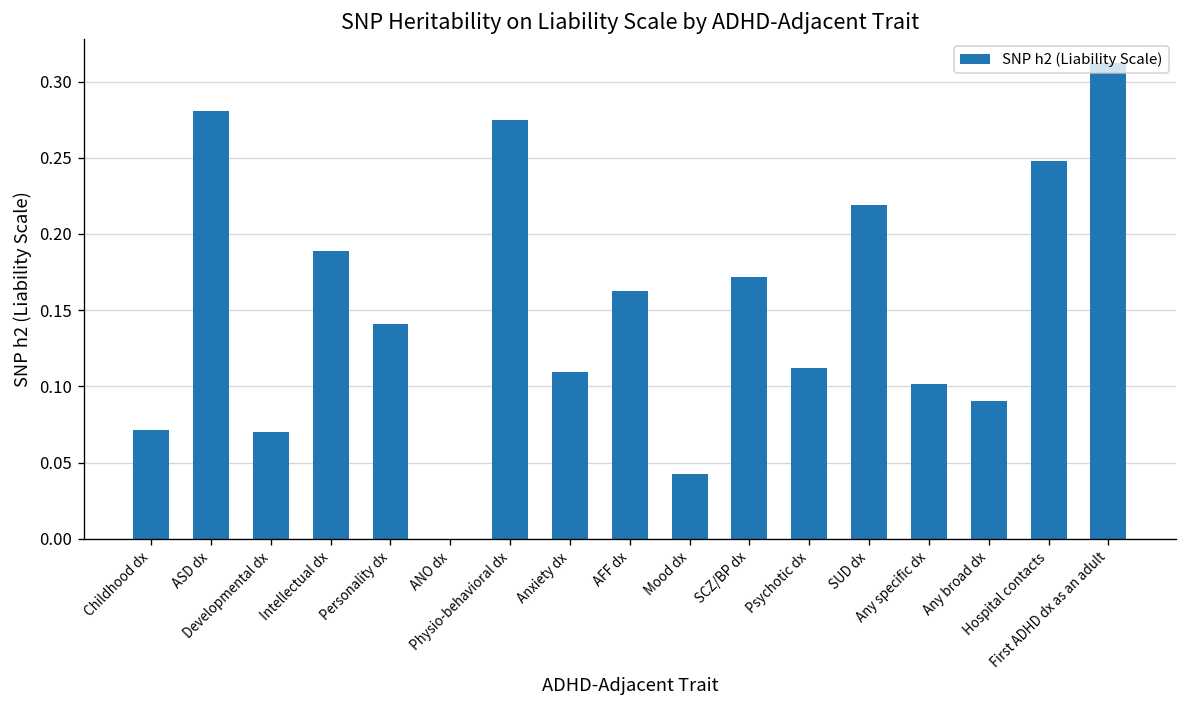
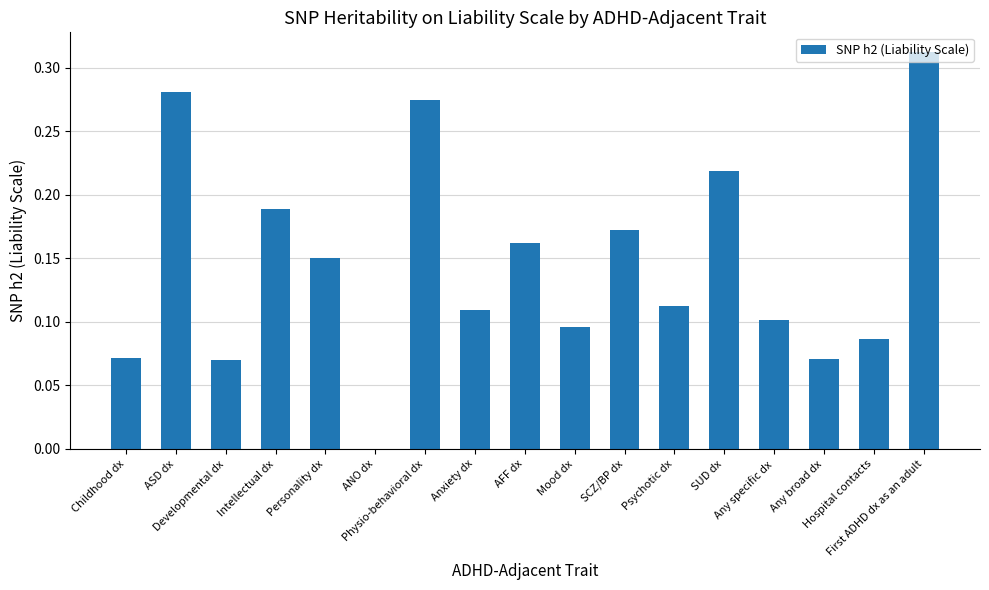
Personality dx: 0.141 -> 0.150
Mood dx: 0.043 -> 0.096
Any broad dx: 0.090 -> 0.071
Hospital contacts: 0.248 -> 0.086
